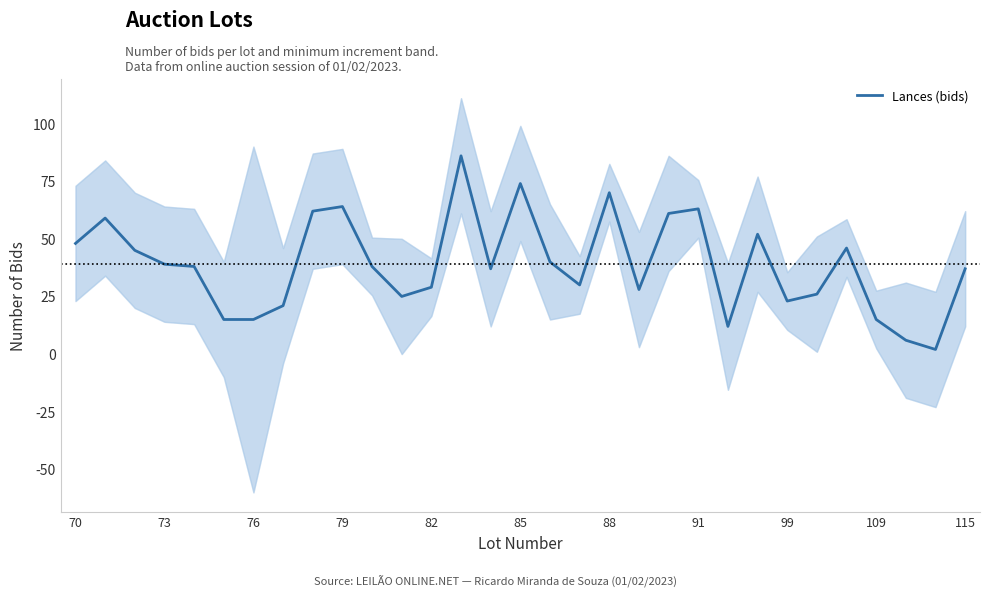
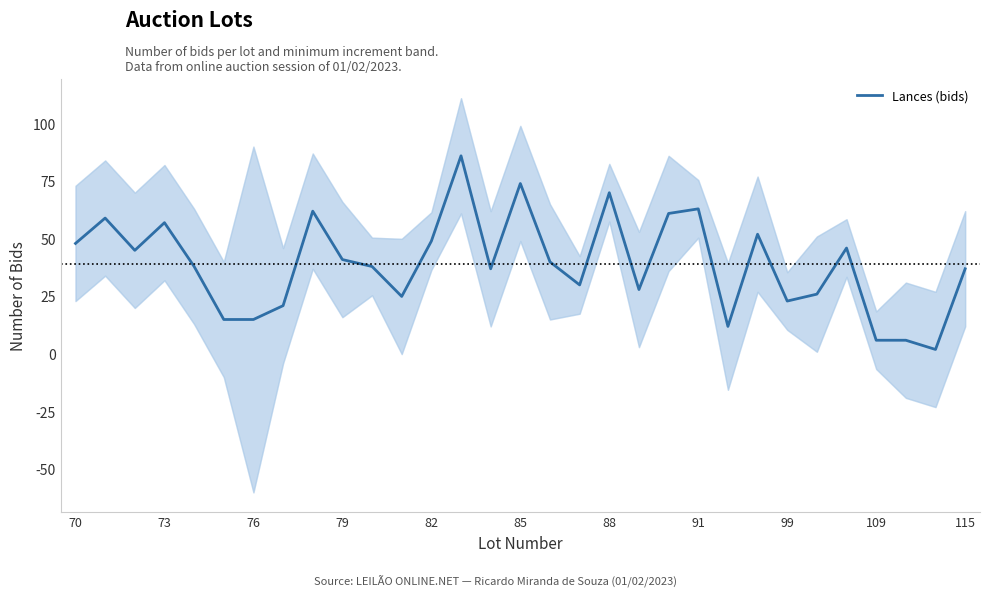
Lances (bids), 73: 39 -> 57
Lances (bids), 79: 64 -> 41
Lances (bids), 82: 29 -> 49
Lances (bids), 109: 15 -> 6
